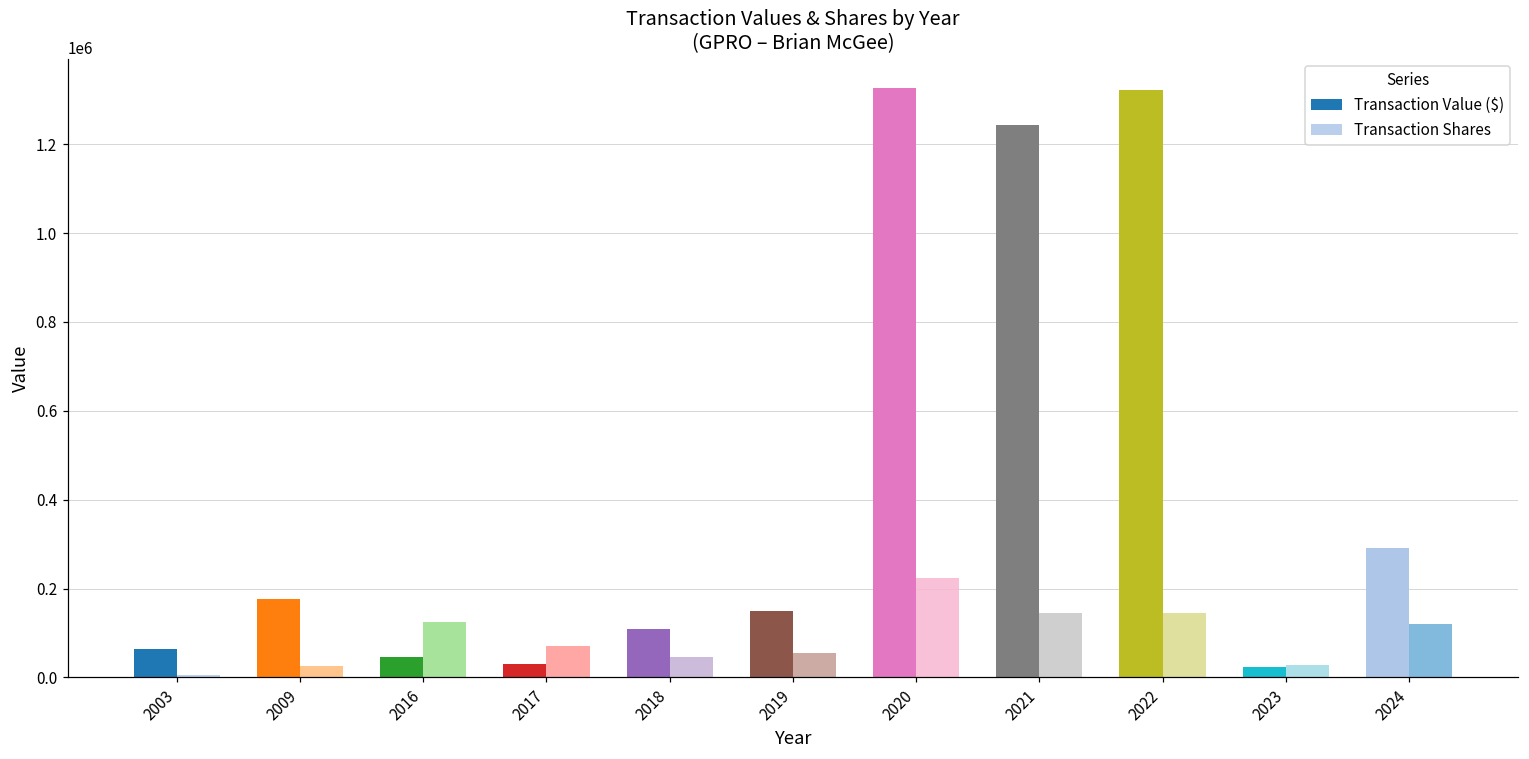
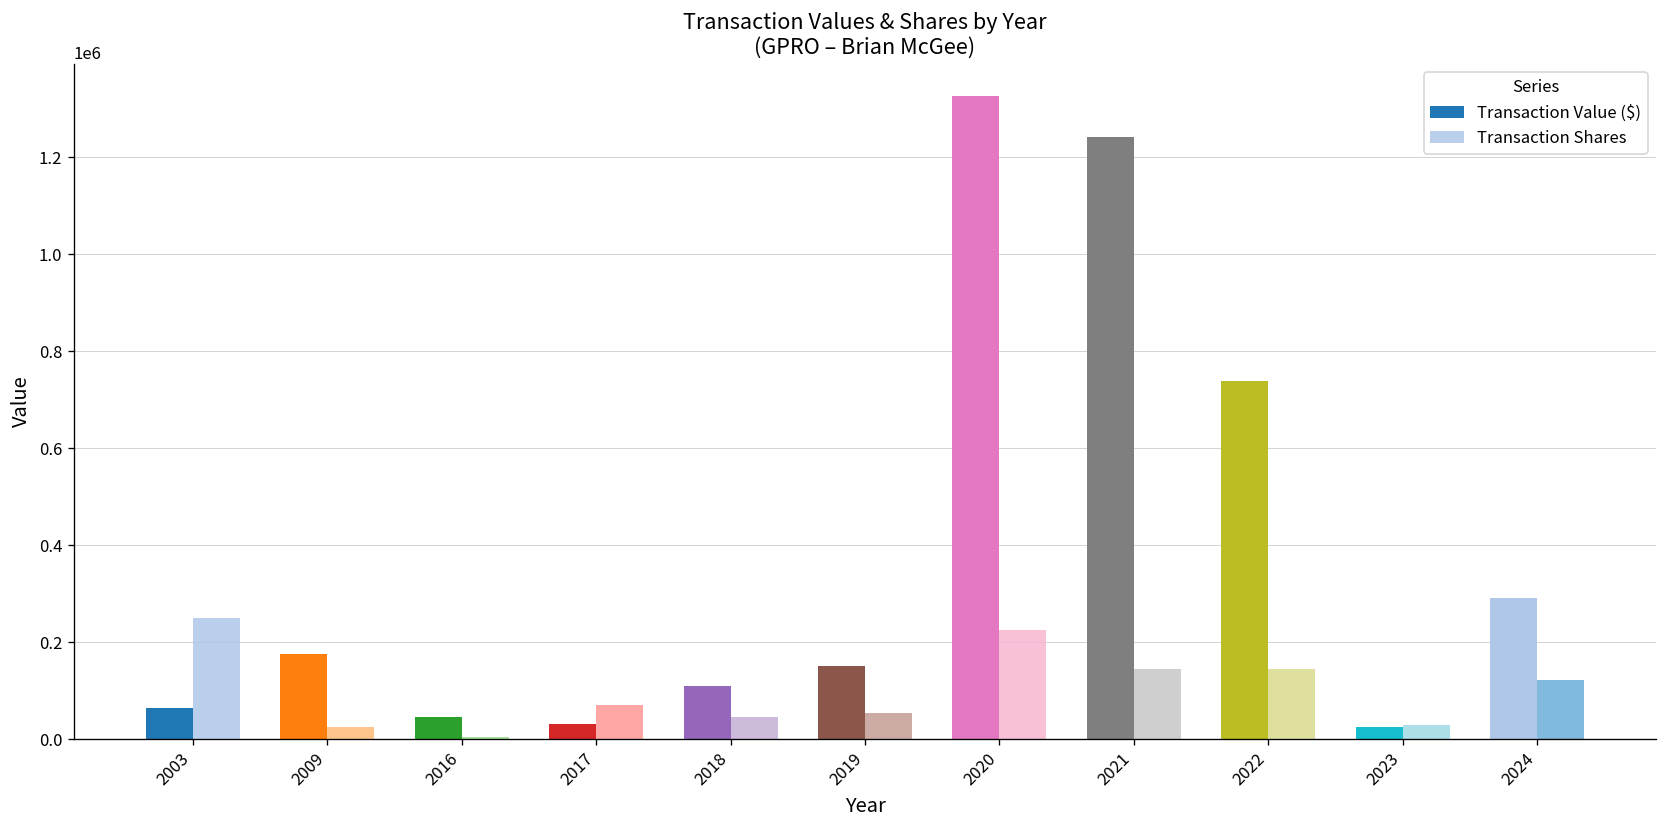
Transaction Shares, 2003: 10000 -> 250000
Transaction Shares, 2016: 130000 -> 0
Transaction Value ($), 2022: 1320000 -> 740000
